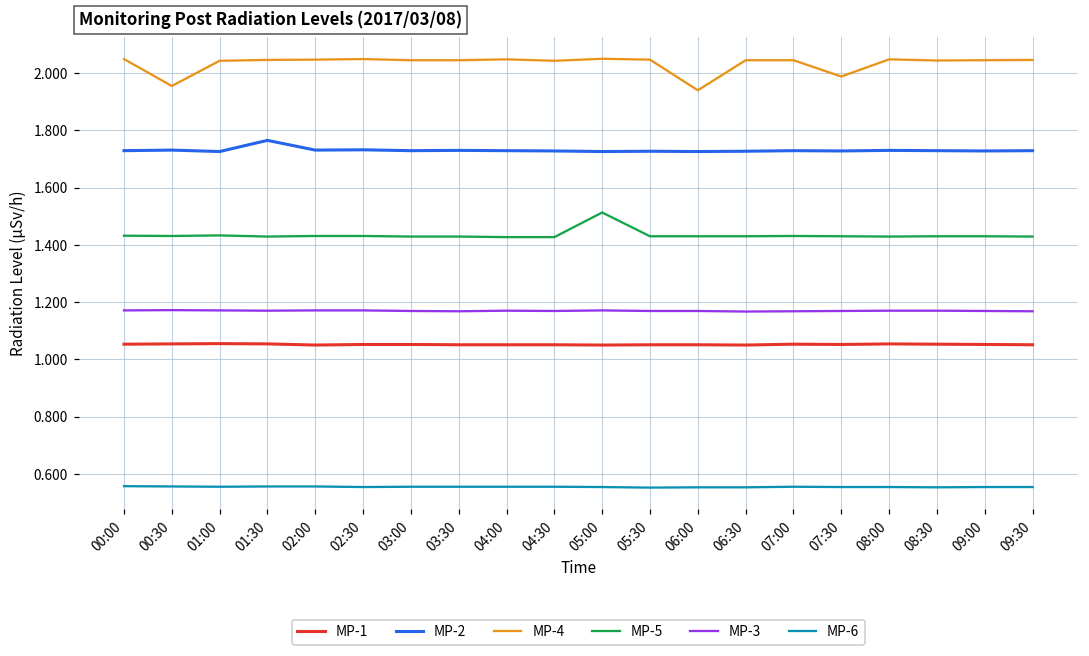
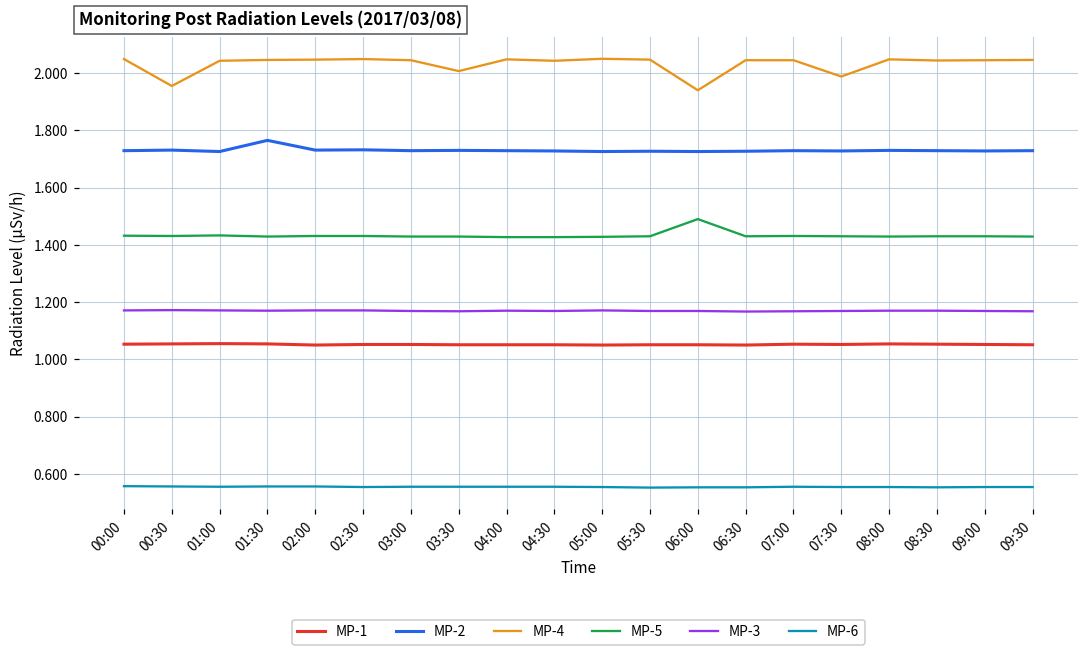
MP-4, 03:30: 2.05 -> 2.01
MP-5, 05:00: 1.51 -> 1.43
MP-5, 06:00: 1.43 -> 1.49
